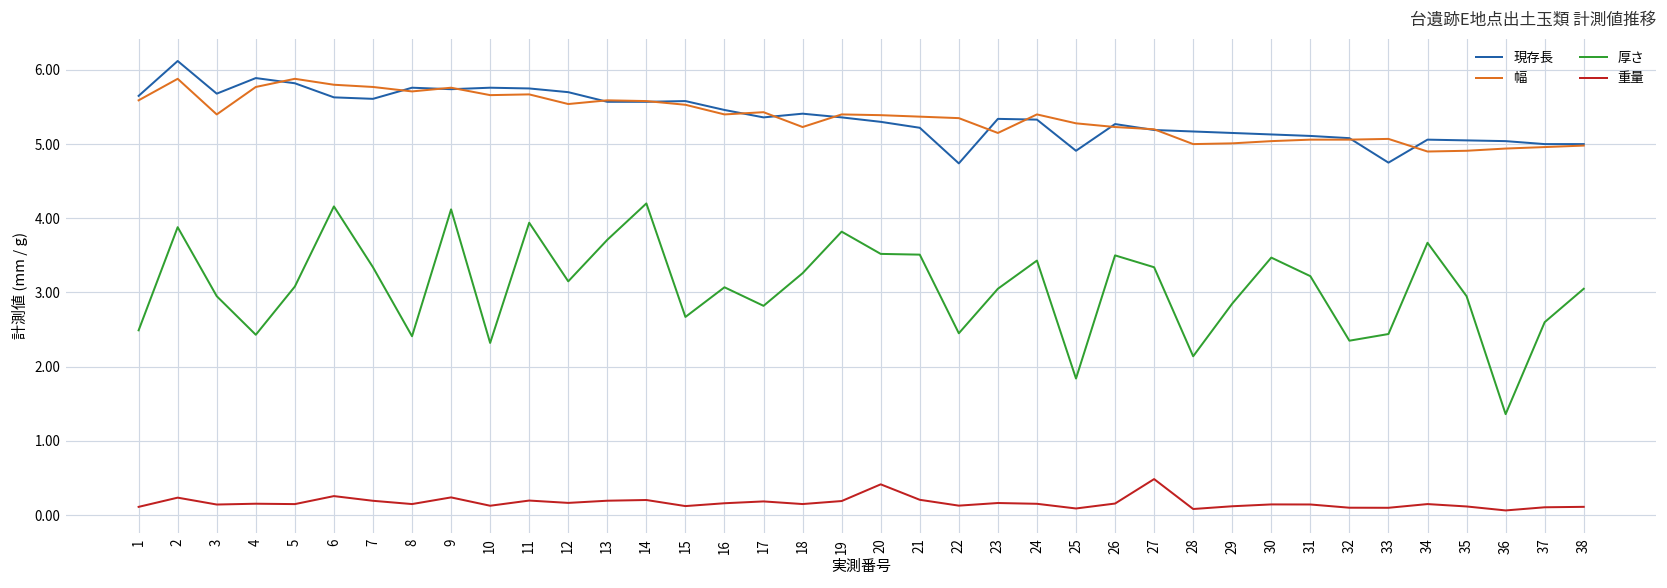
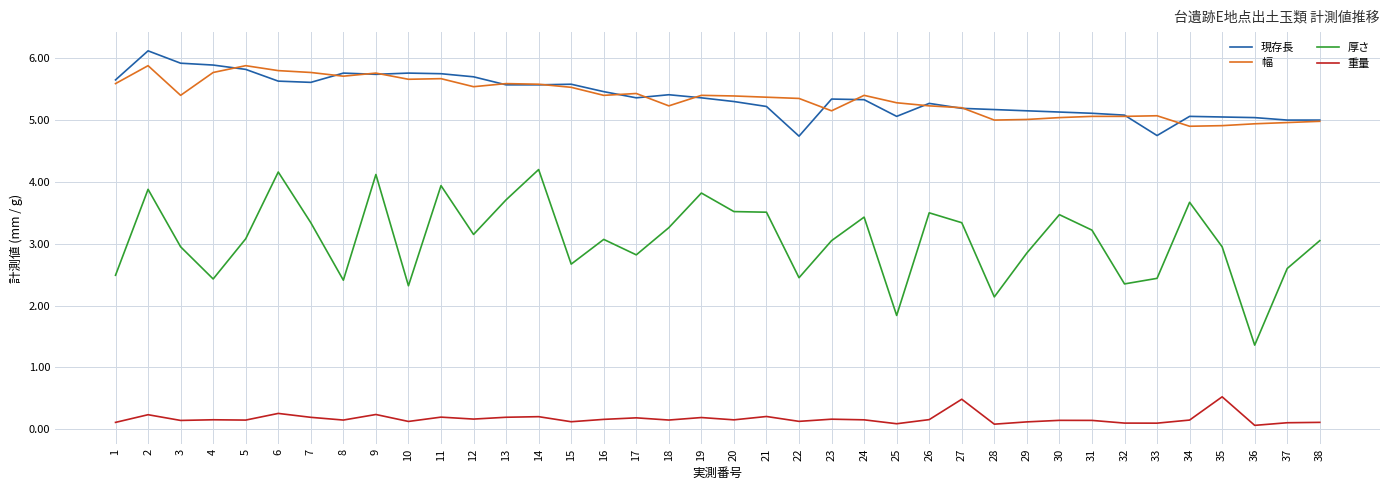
現存長, 3: 5.7 -> 5.9
重量, 20: 0.4 -> 0.2
現存長, 25: 4.9 -> 5.1
重量, 35: 0.1 -> 0.5
